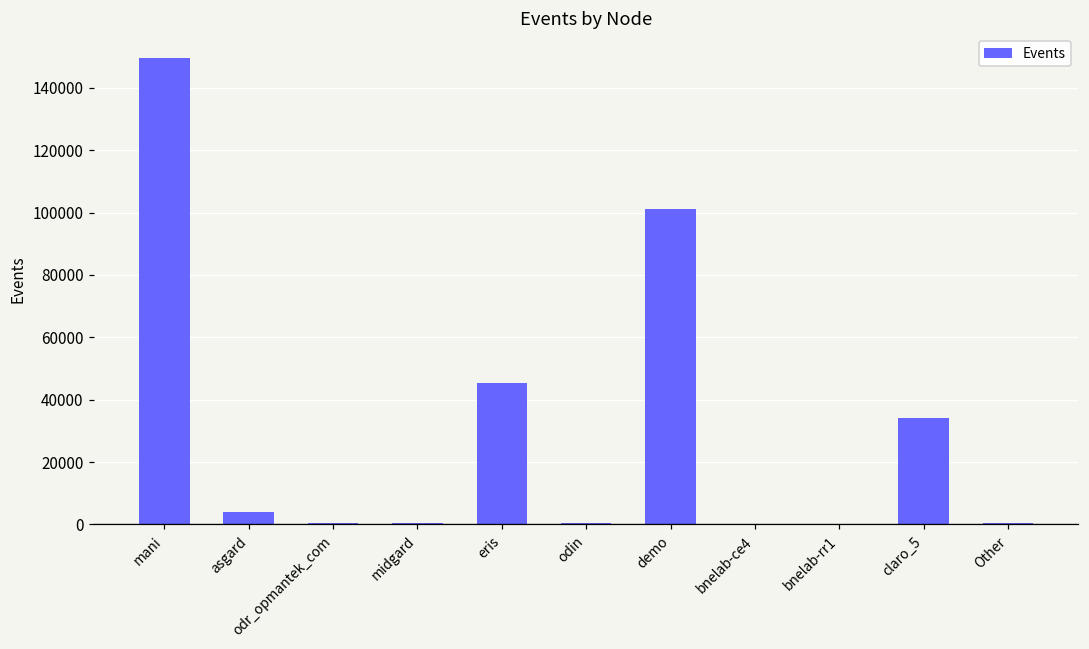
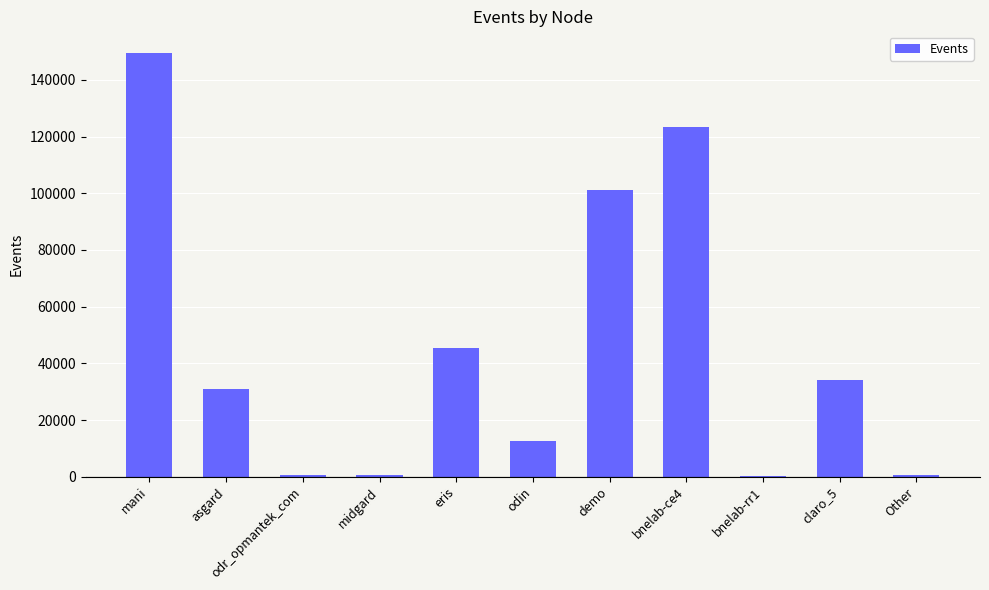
asgard: 4000 -> 31000
odin: 0 -> 12000
bnelab-ce4: 0 -> 123000
